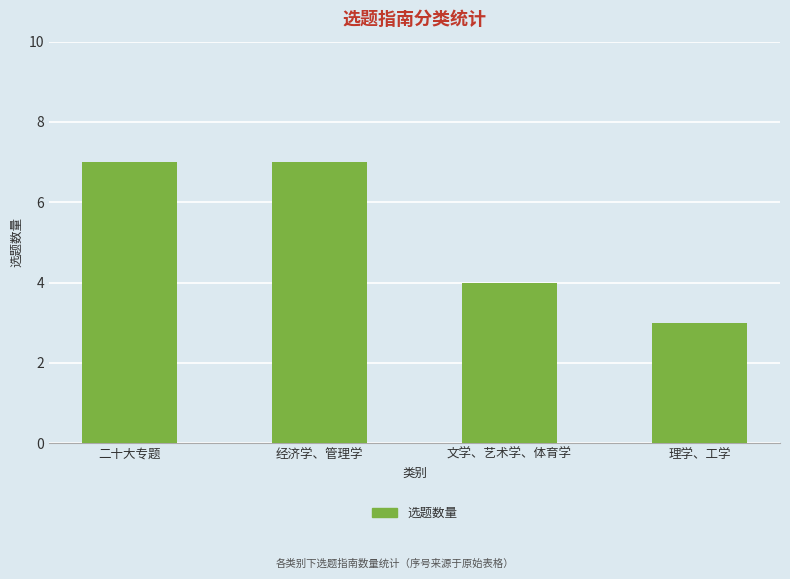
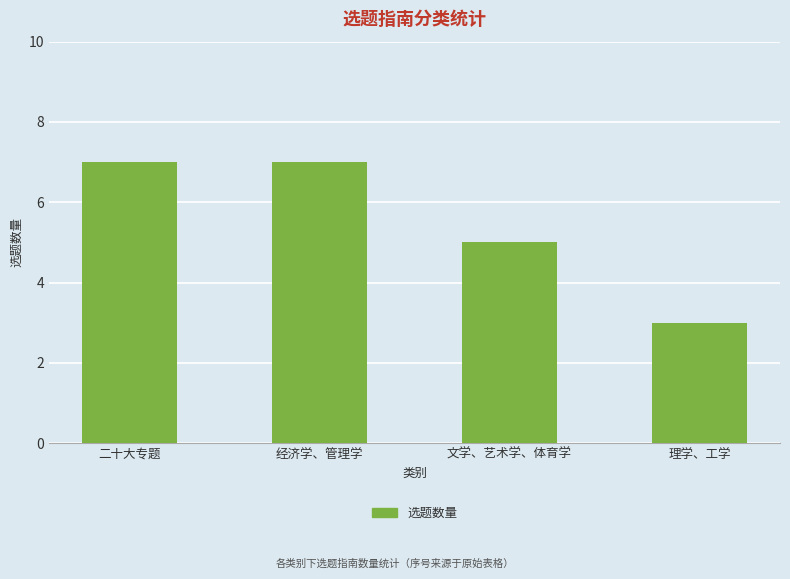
文学、艺术学、体育学: 4 -> 5
